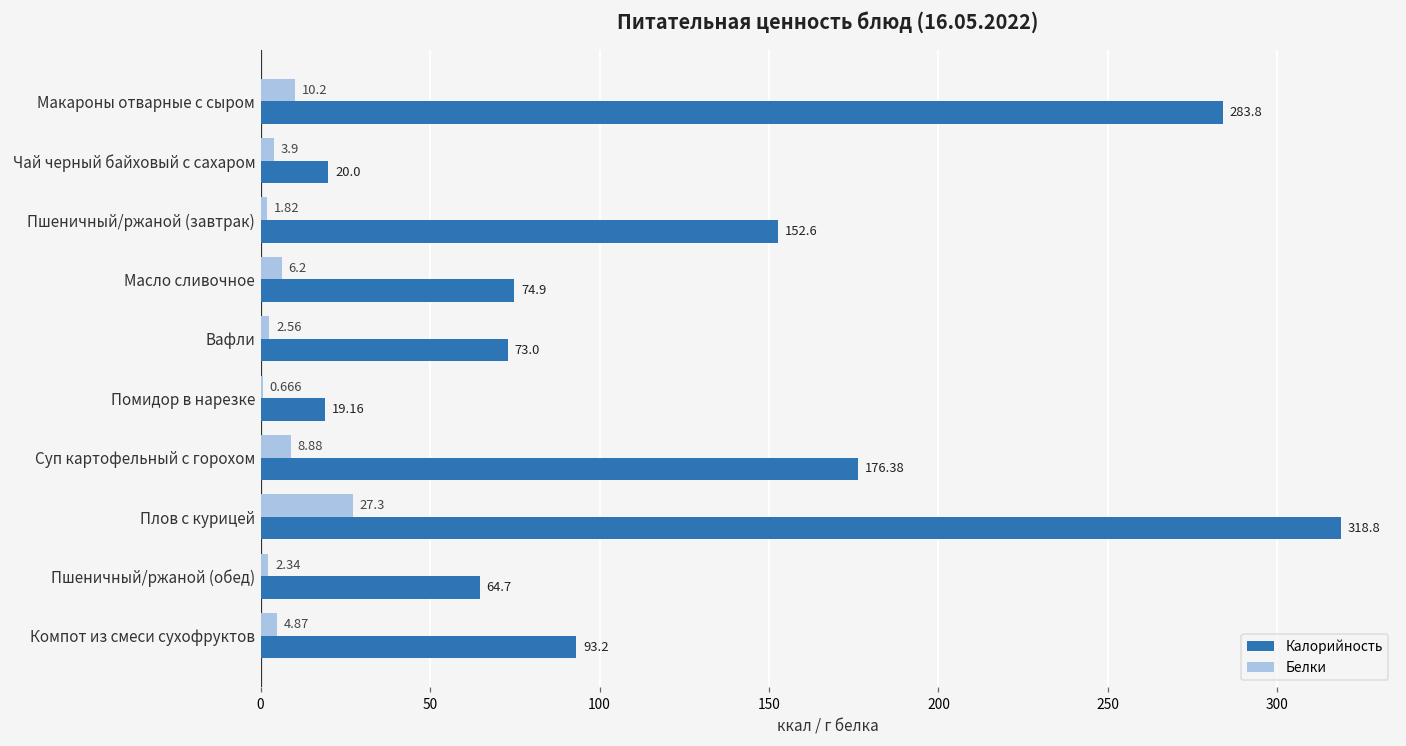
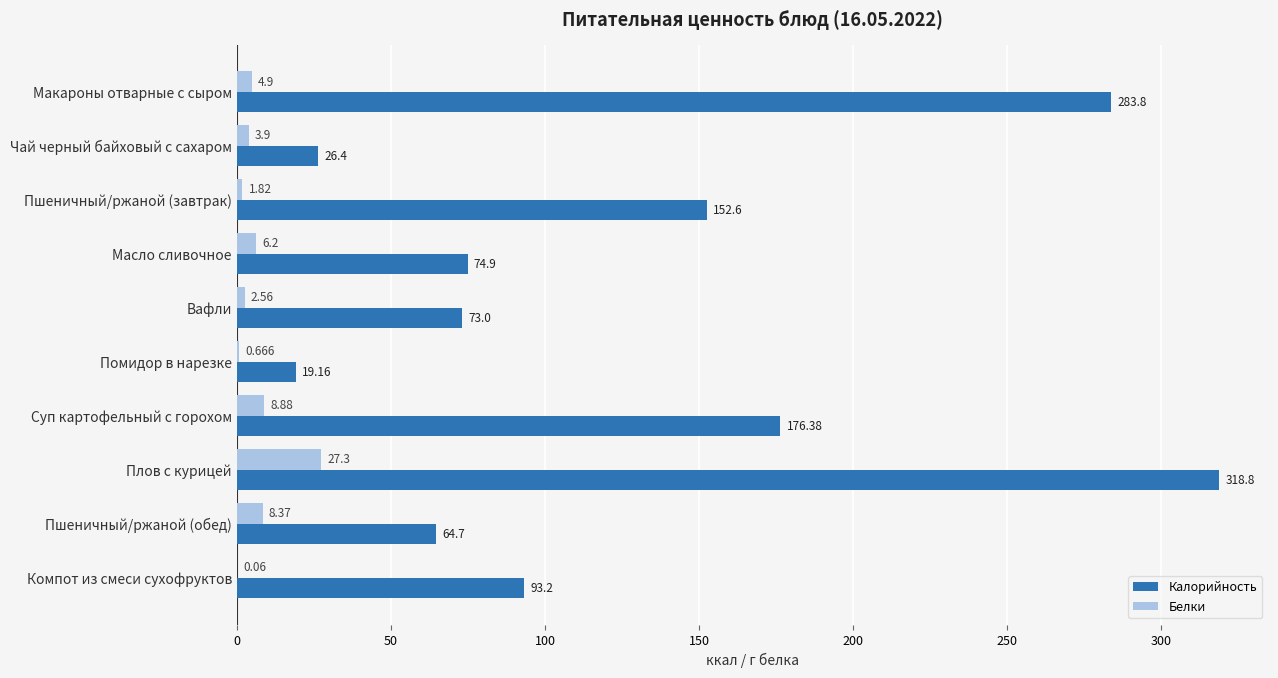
Белки, Макароны отварные с сыром: 10.2 -> 4.9
Калорийность, Чай черный байховый с сахаром: 20.0 -> 26.4
Белки, Пшеничный/ржаной (обед): 2.34 -> 8.37
Белки, Компот из смеси сухофруктов: 4.87 -> 0.06
